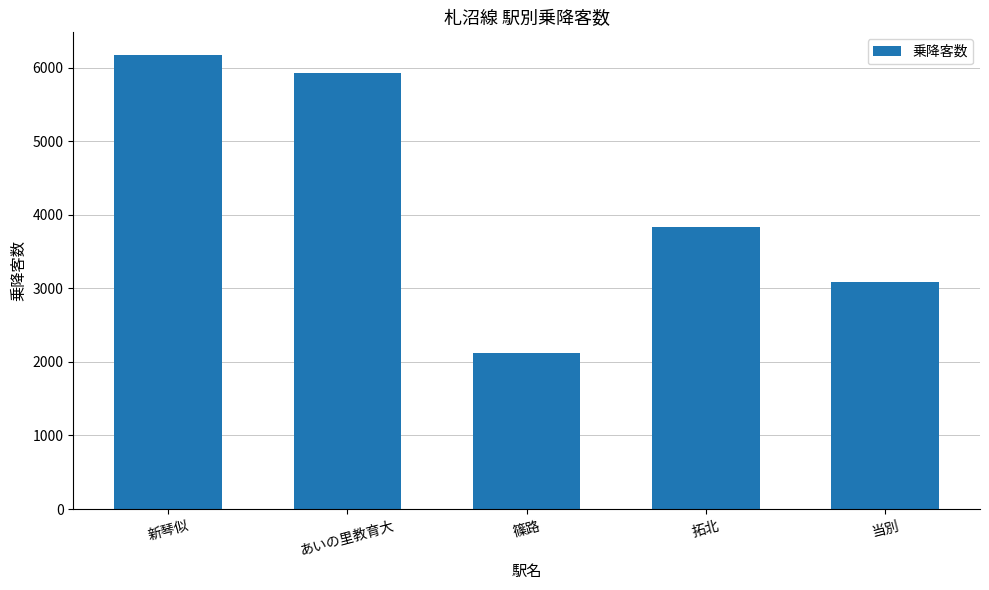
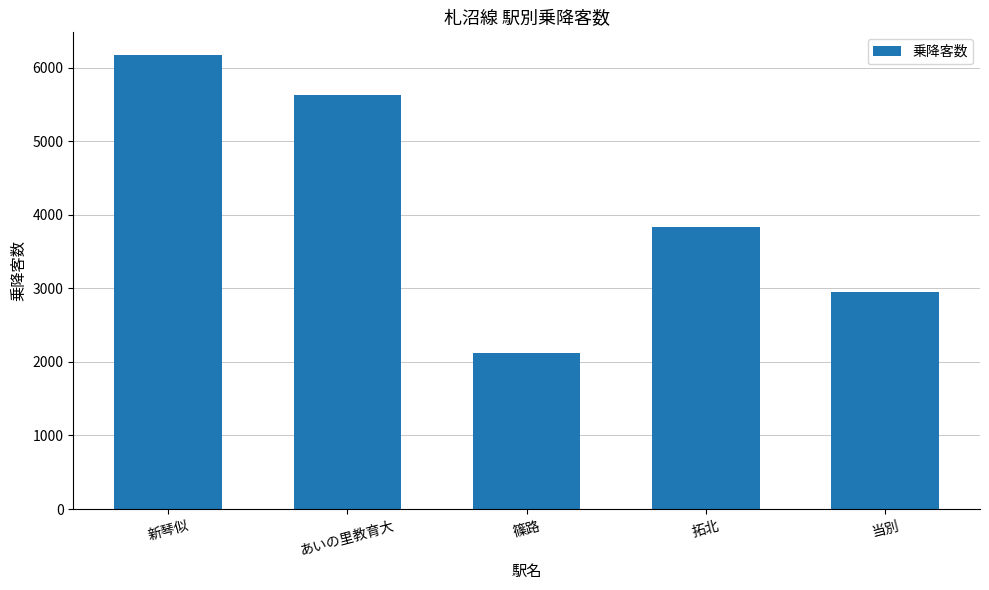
あいの里教育大: 5900 -> 5600
当別: 3100 -> 2900
